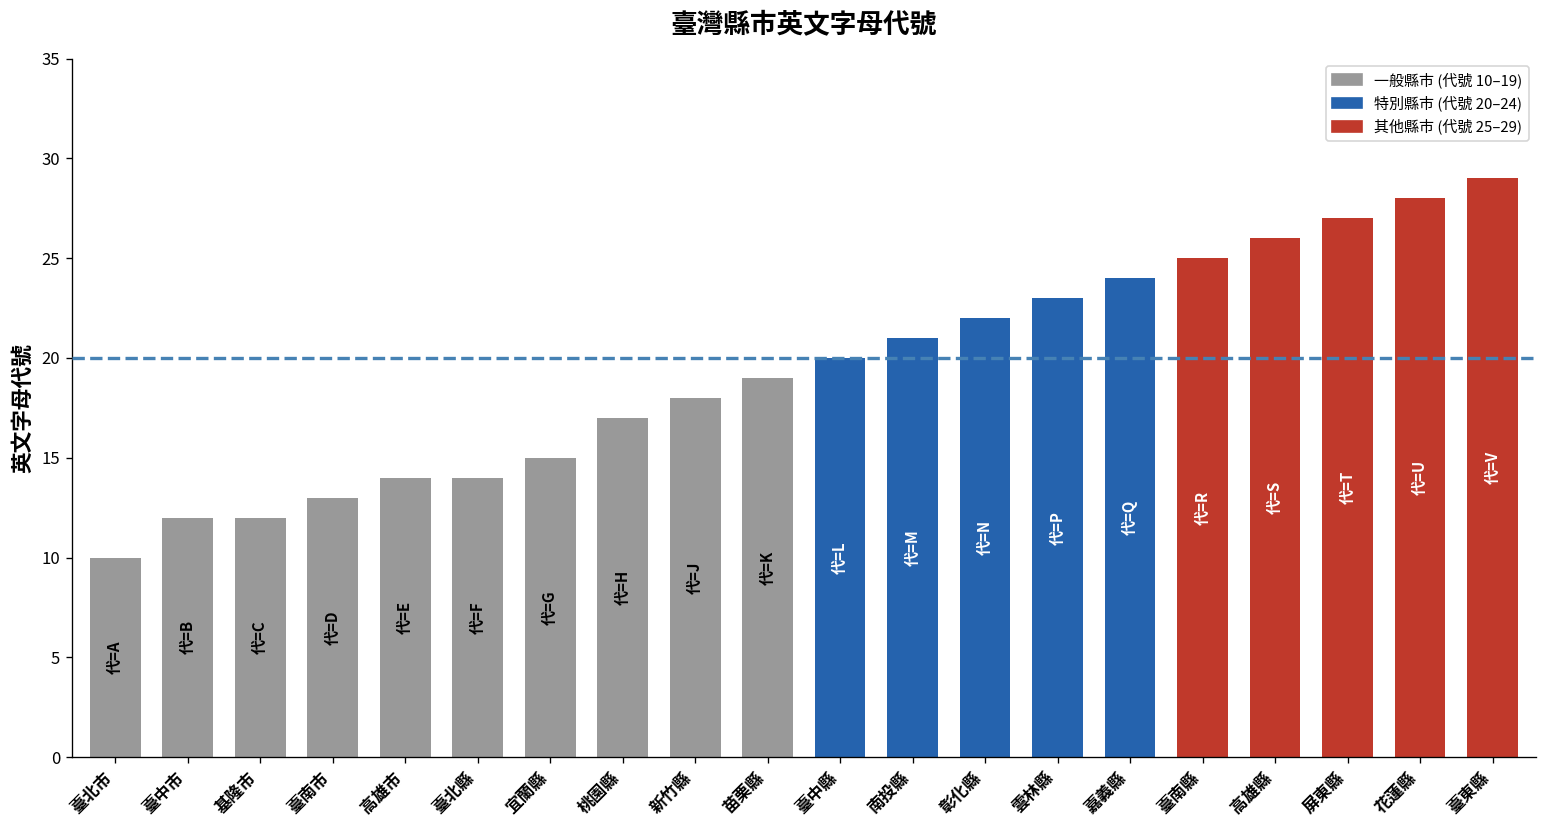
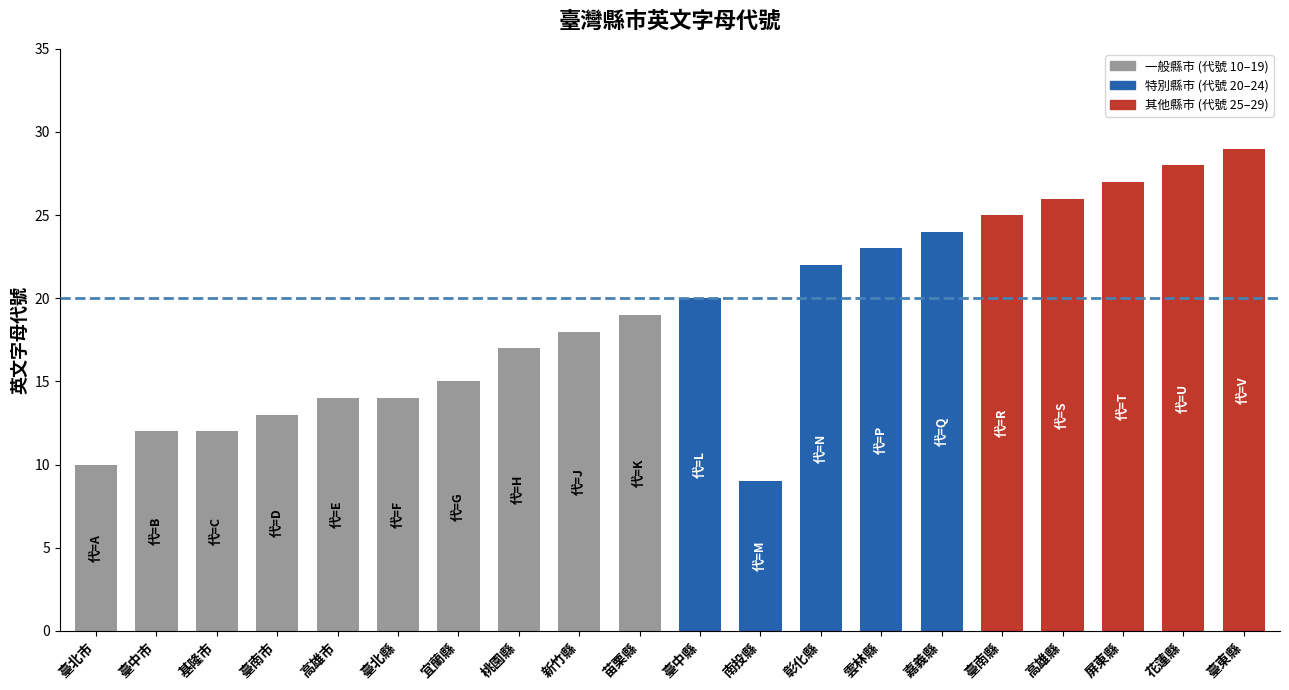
南投縣: 21 -> 9
